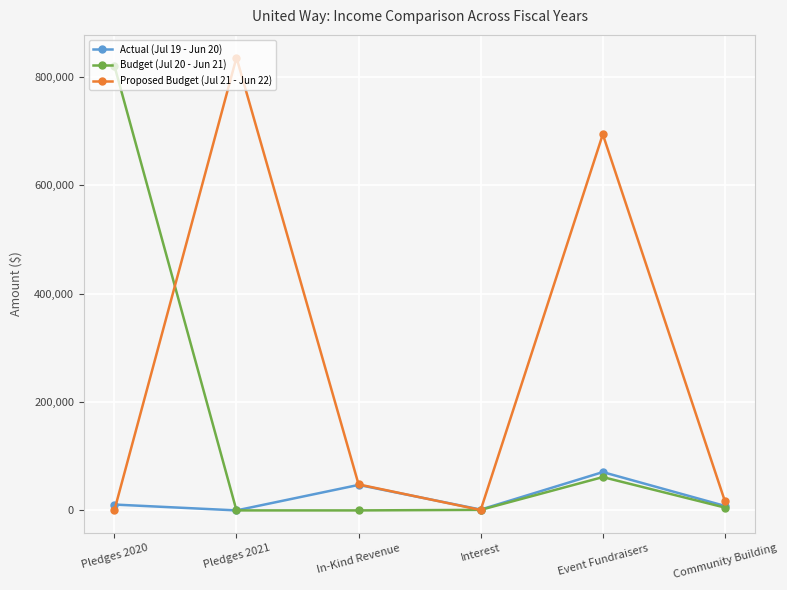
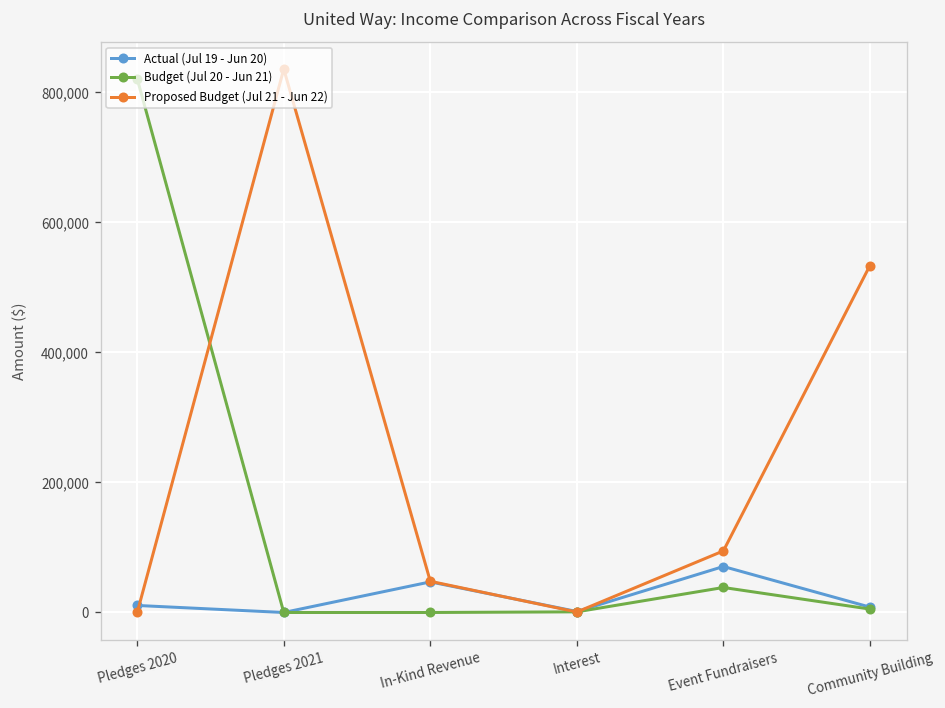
Budget (Jul 20 - Jun 21), Event Fundraisers: 60,000 -> 40,000
Proposed Budget (Jul 21 - Jun 22), Event Fundraisers: 690,000 -> 90,000
Proposed Budget (Jul 21 - Jun 22), Community Building: 20,000 -> 530,000
